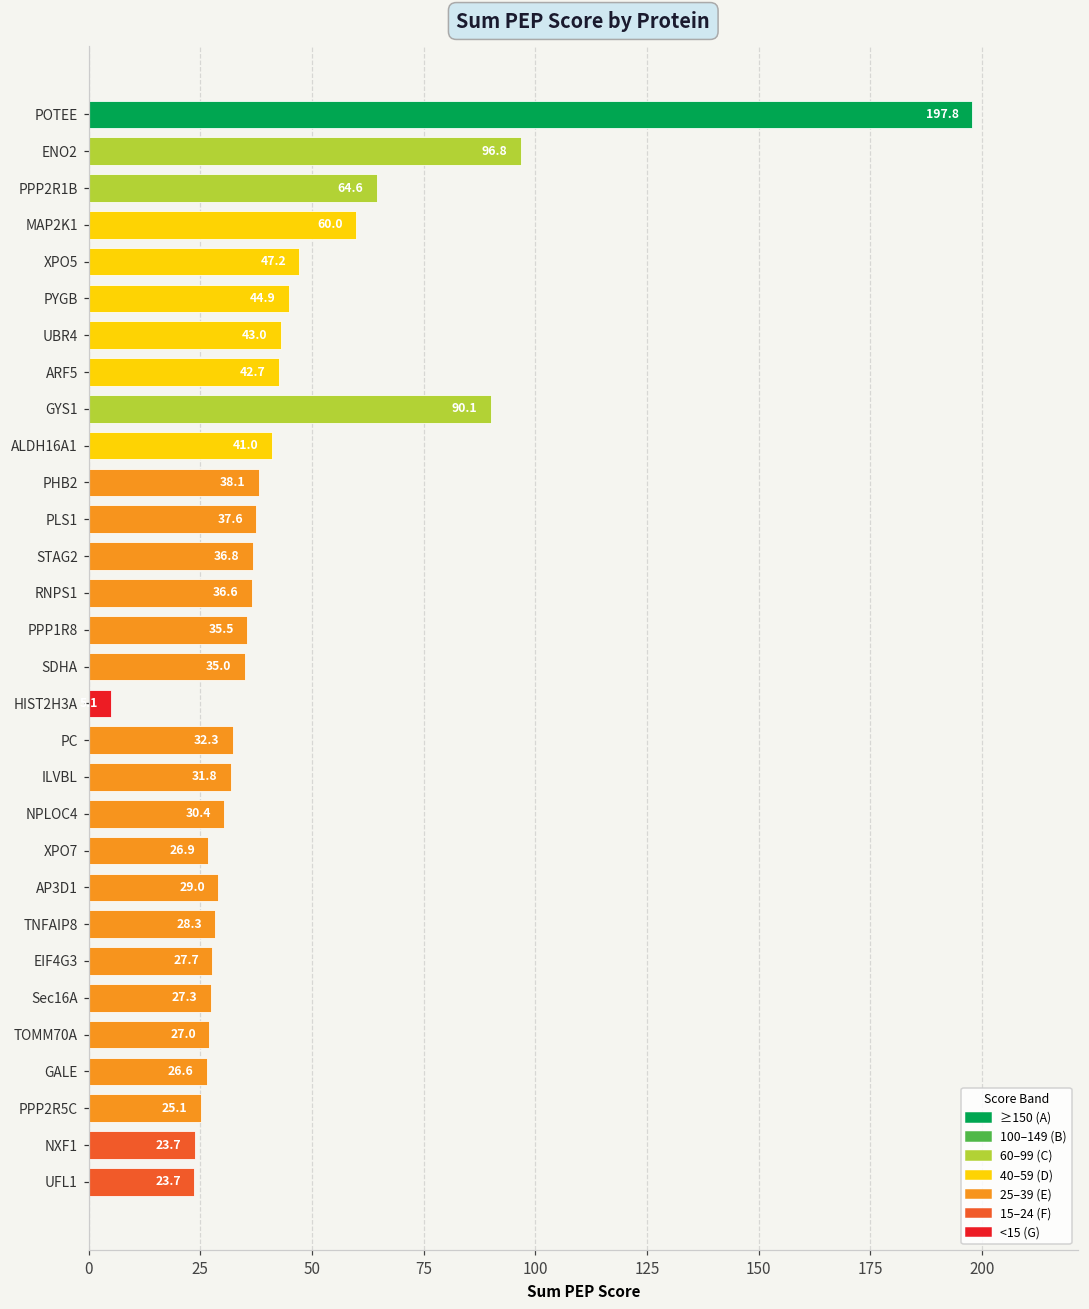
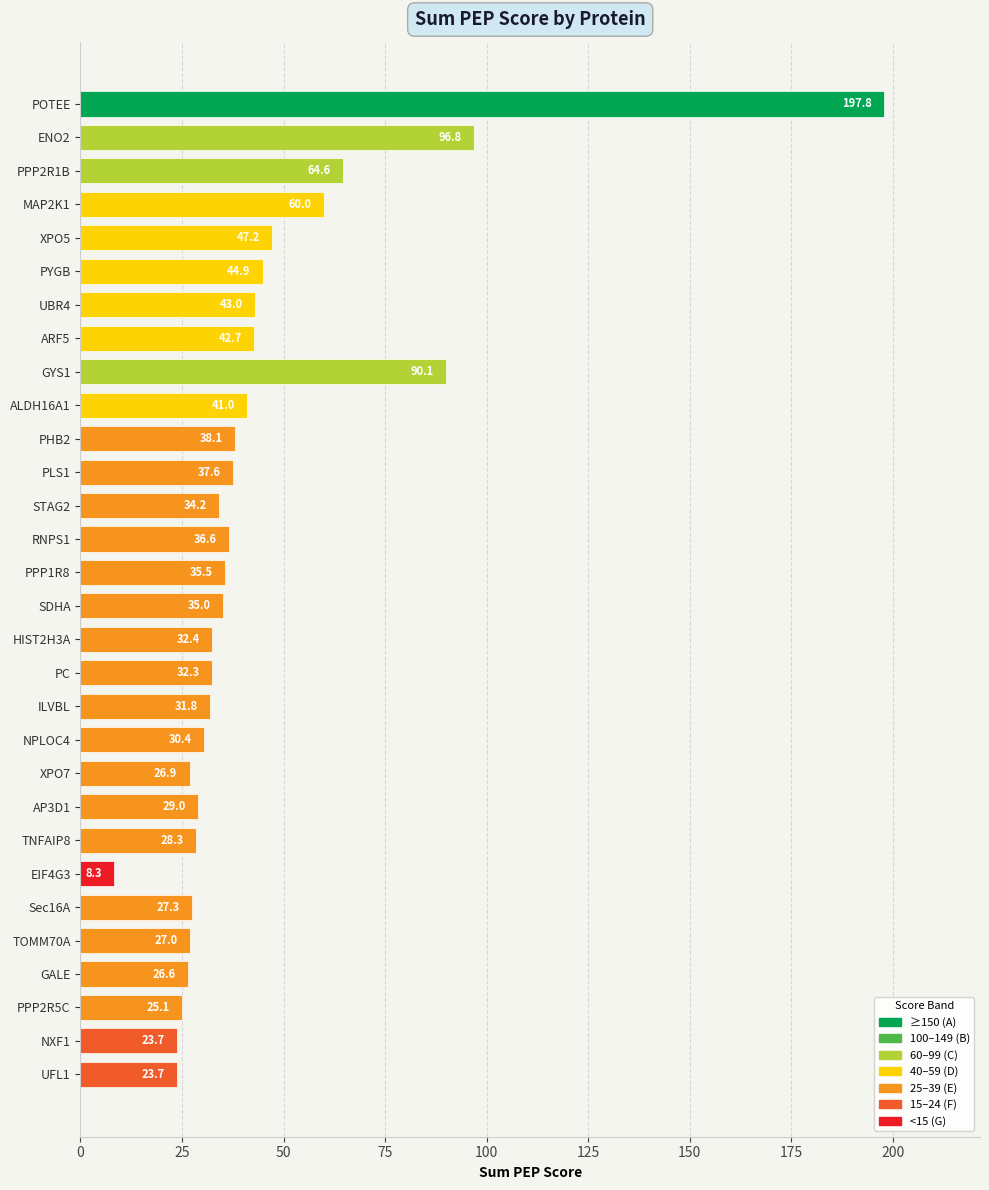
STAG2: 36.8 -> 34.2
HIST2H3A: 5.1 -> 32.4
EIF4G3: 27.7 -> 8.3
